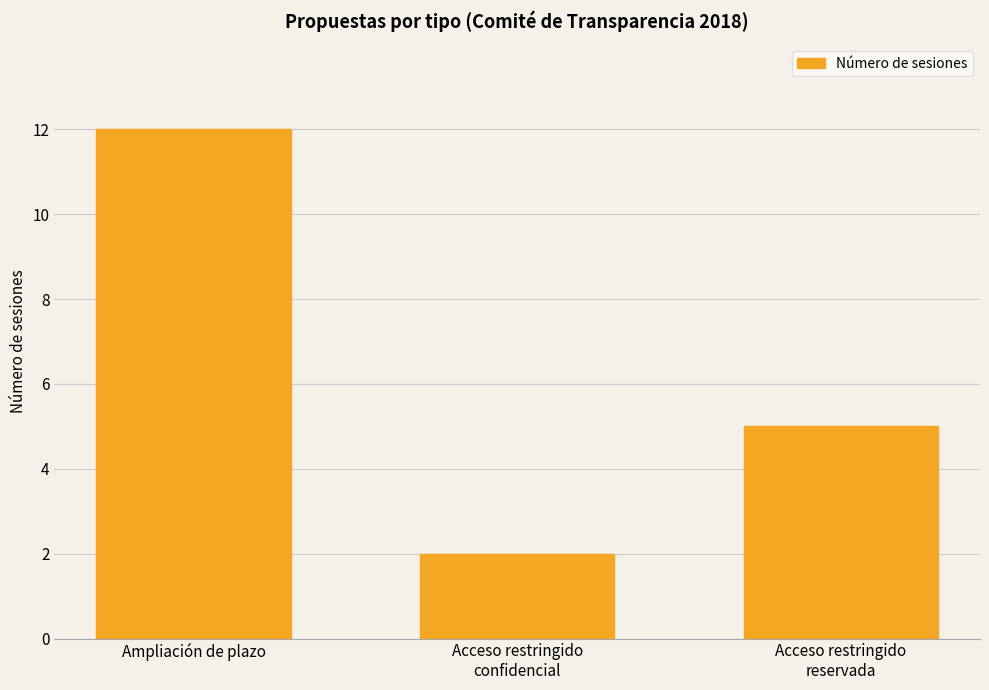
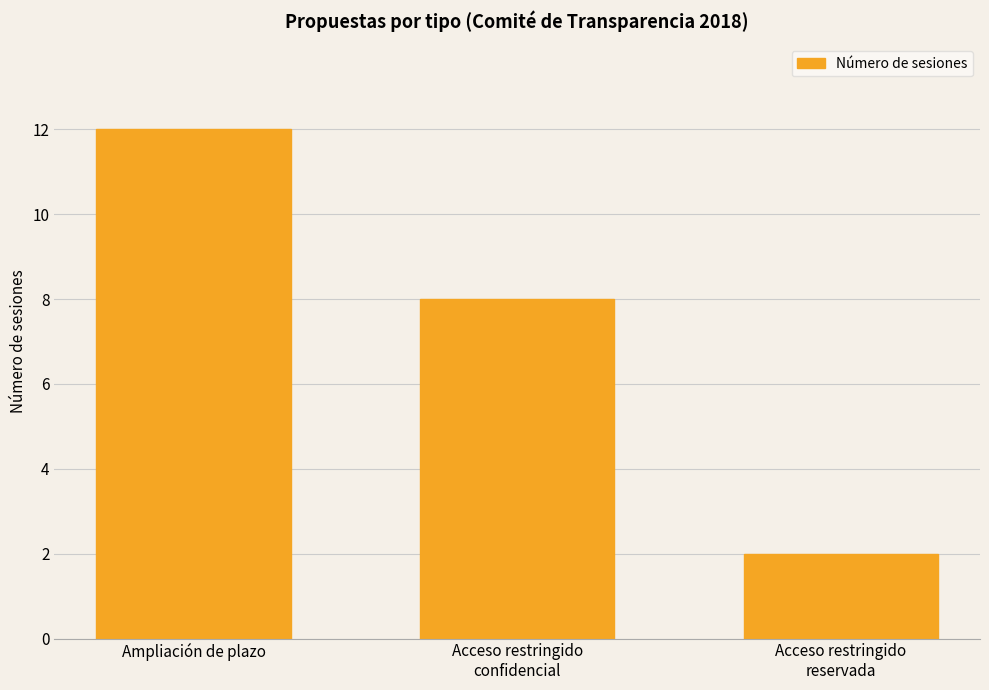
Acceso restringido confidencial: 2 -> 8
Acceso restringido reservada: 5 -> 2
